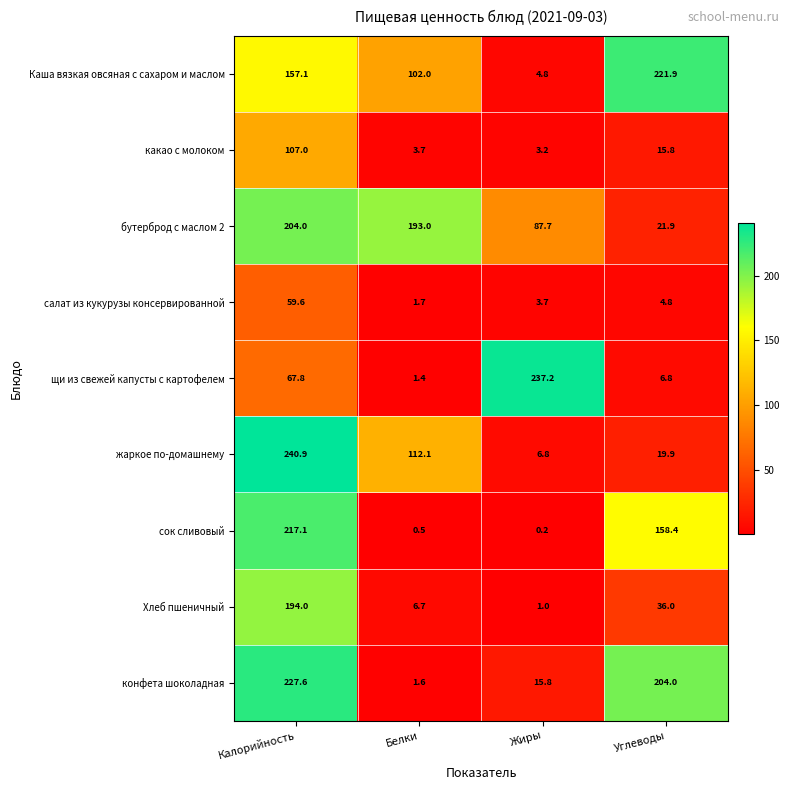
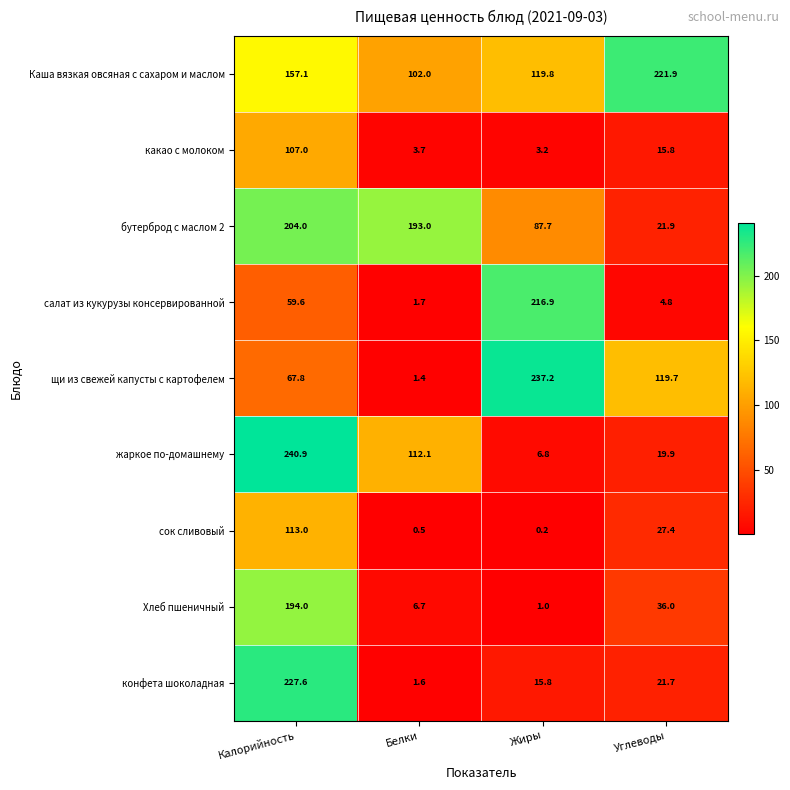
Каша вязкая овсяная с сахаром и маслом, Жиры: 4.8 -> 119.8
салат из кукурузы консервированной, Жиры: 3.7 -> 216.9
щи из свежей капусты с картофелем, Углеводы: 6.8 -> 119.7
сок сливовый, Калорийность: 217.1 -> 113.0
сок сливовый, Углеводы: 158.4 -> 27.4
конфета шоколадная, Углеводы: 204.0 -> 21.7
